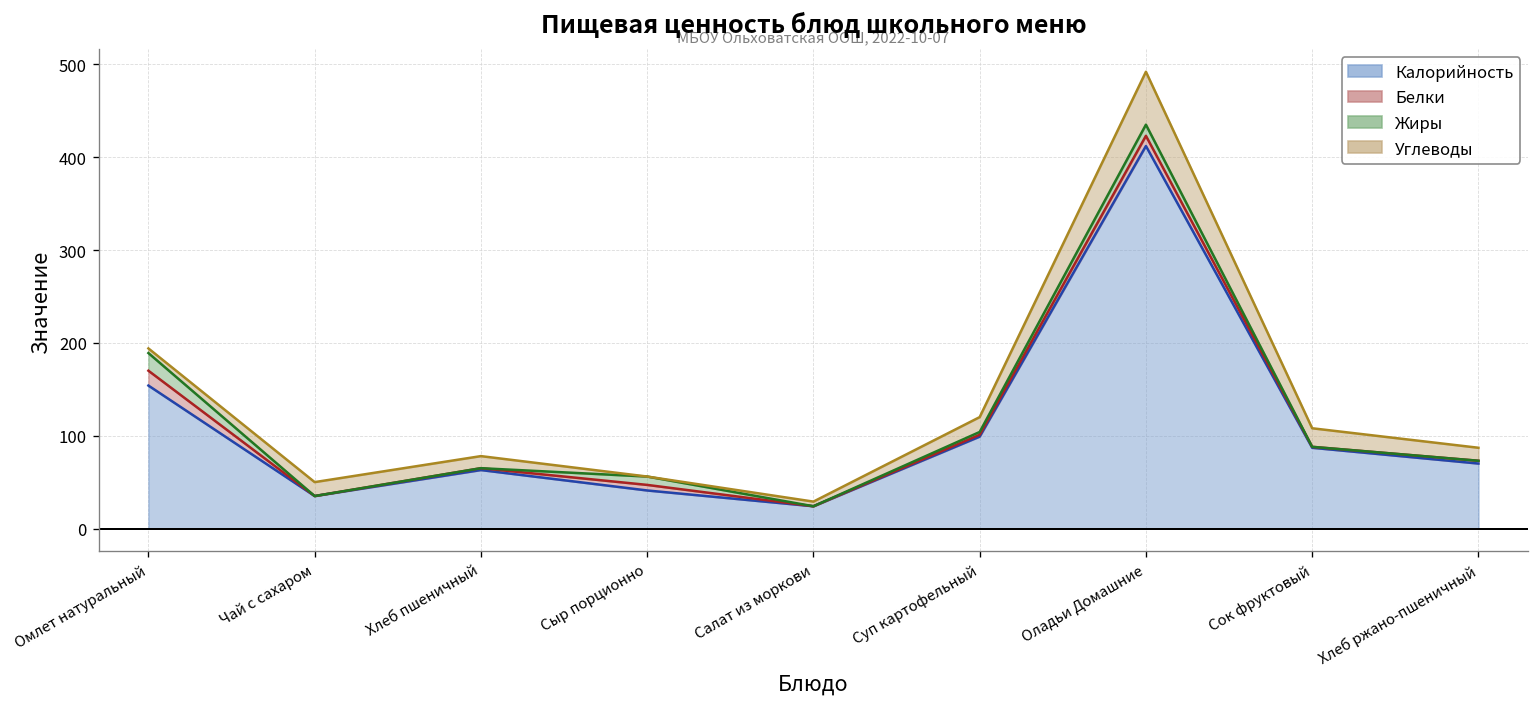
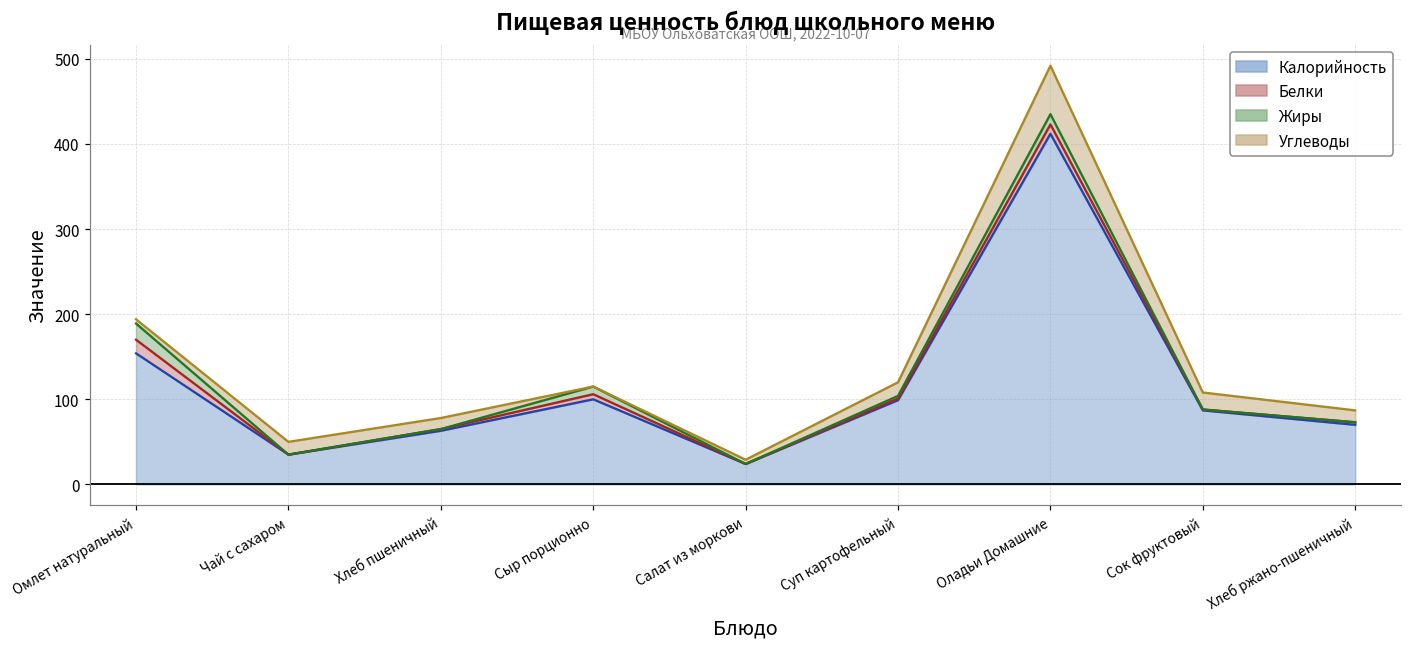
Калорийность, Сыр порционно: 40 -> 100
